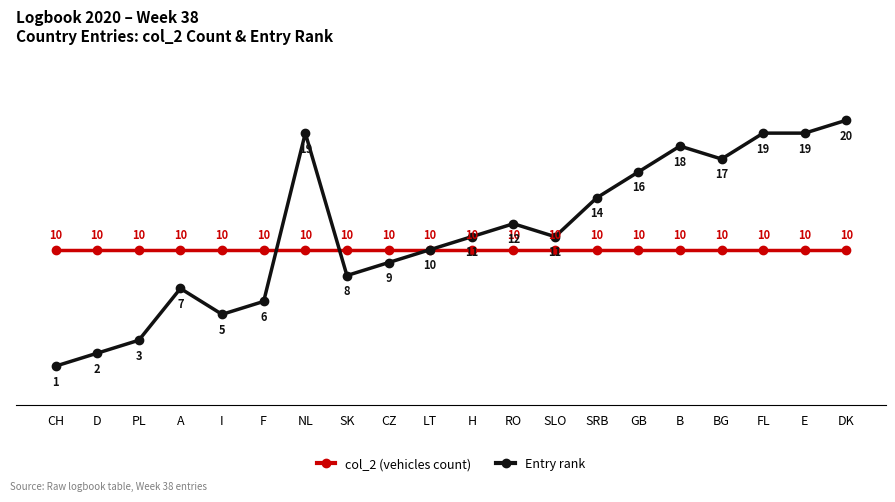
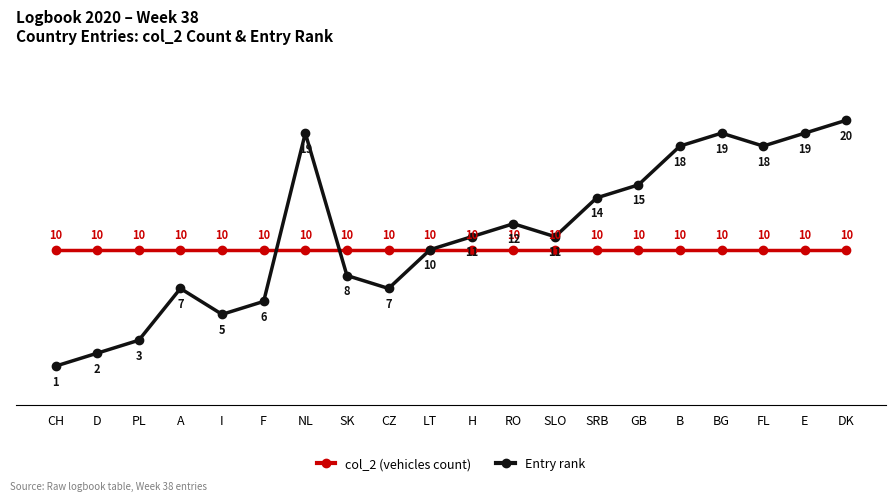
Entry rank, CZ: 9 -> 7
Entry rank, GB: 16 -> 15
Entry rank, BG: 17 -> 19
Entry rank, FL: 19 -> 18
